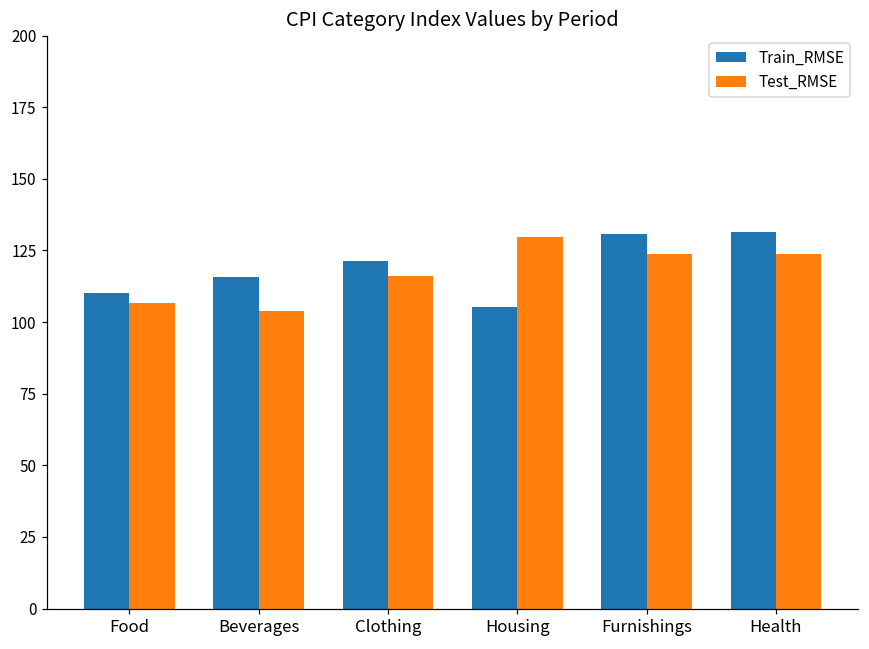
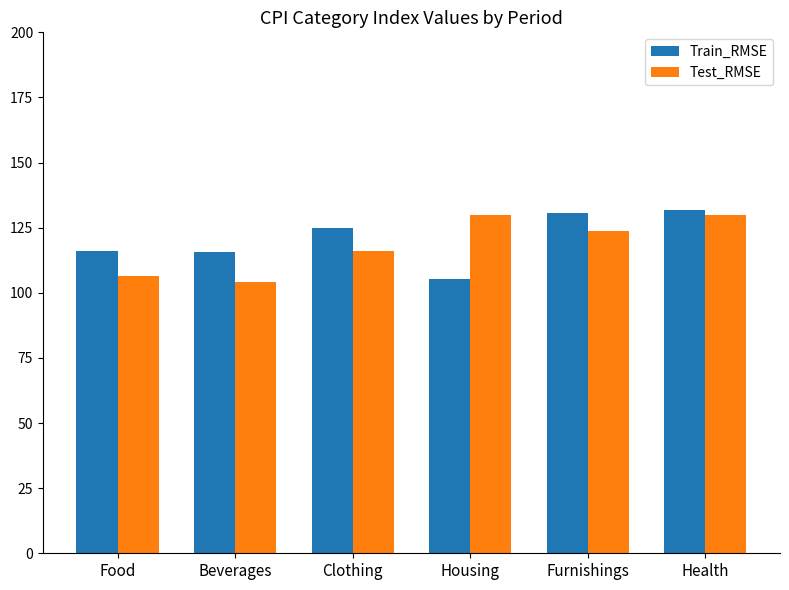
Train_RMSE, Food: 110 -> 116
Train_RMSE, Clothing: 121 -> 125
Test_RMSE, Health: 124 -> 130
